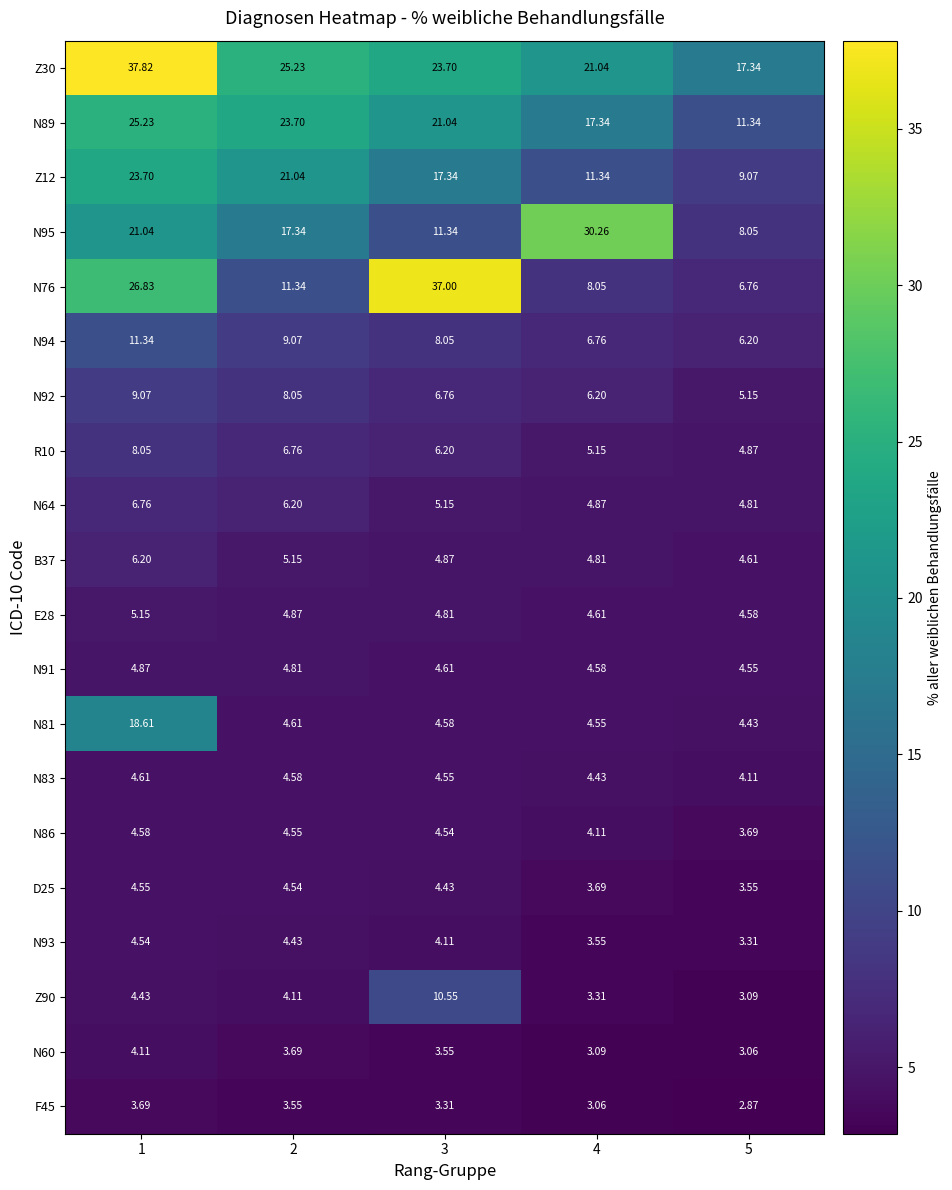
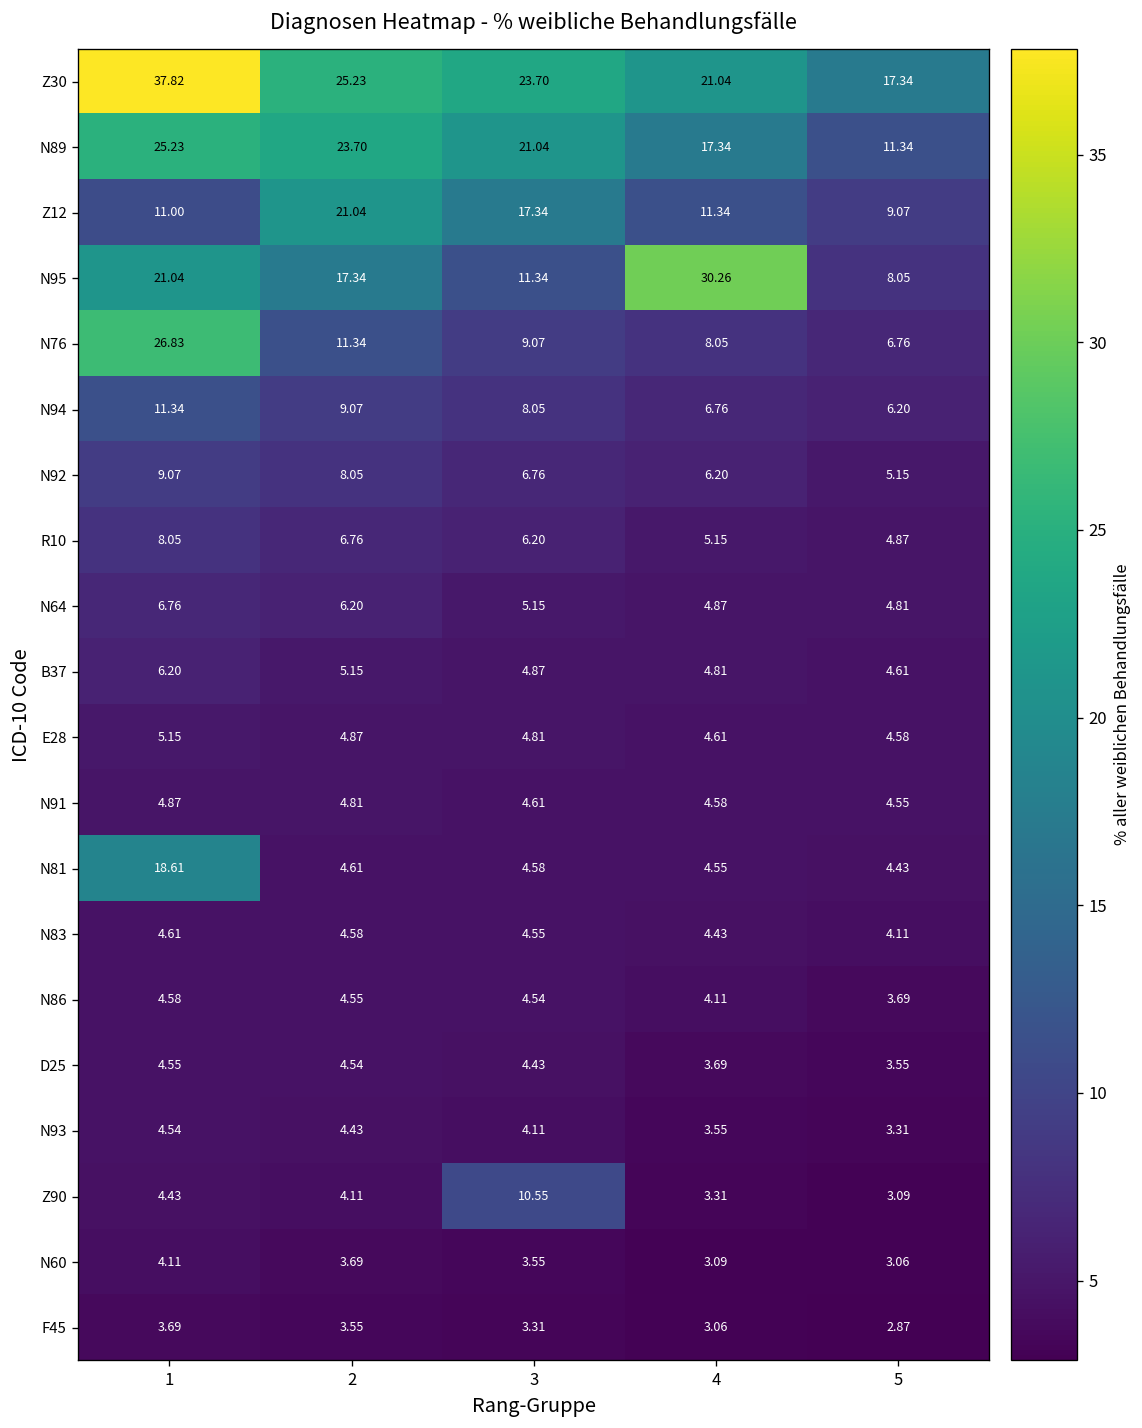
Z12, 1: 23.70 -> 11.00
N76, 3: 37.00 -> 9.07
